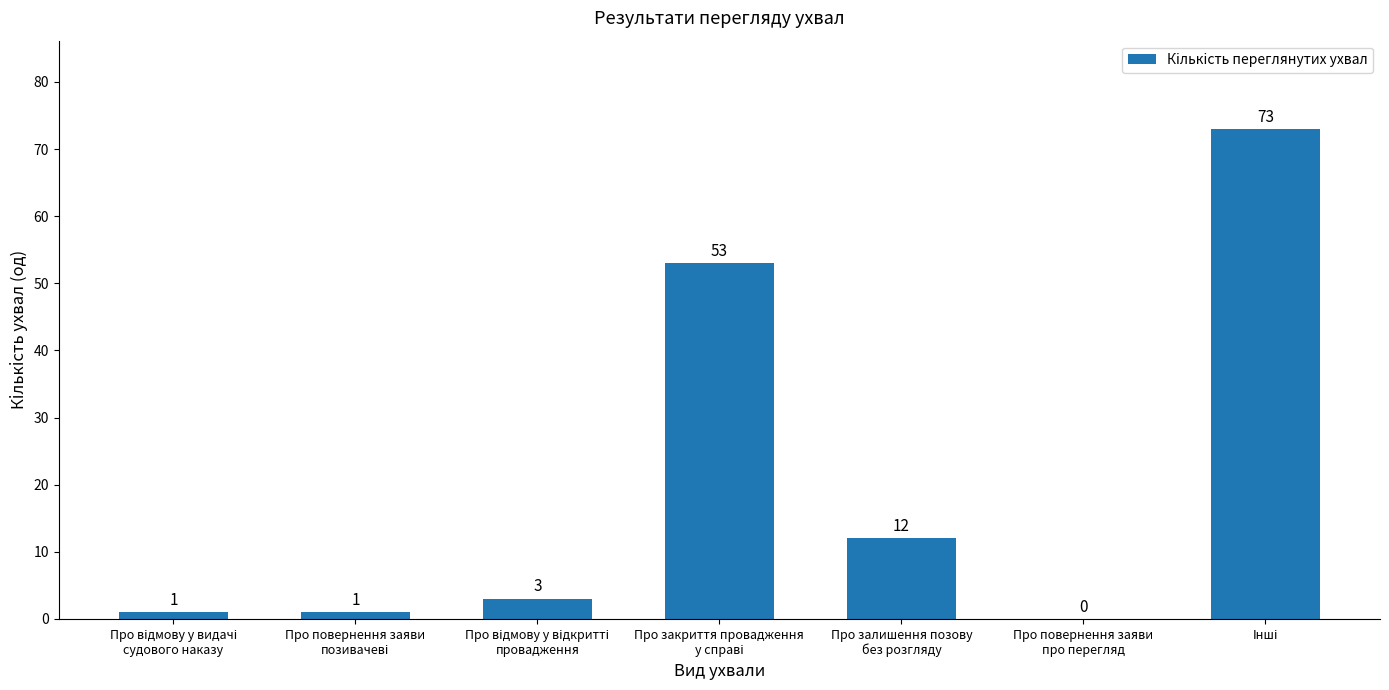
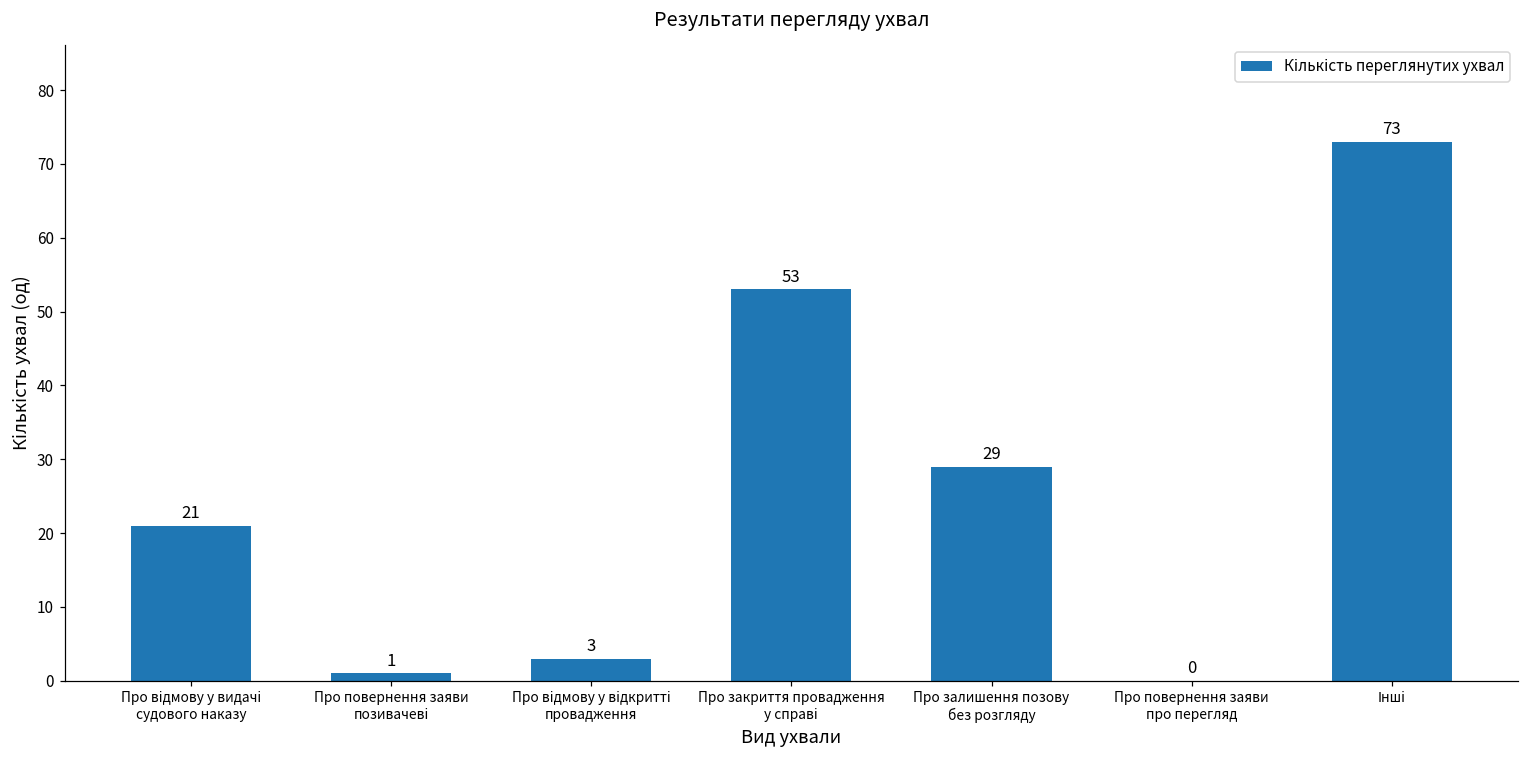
Про відмову у видачі судового наказу: 1 -> 21
Про залишення позову без розгляду: 12 -> 29
